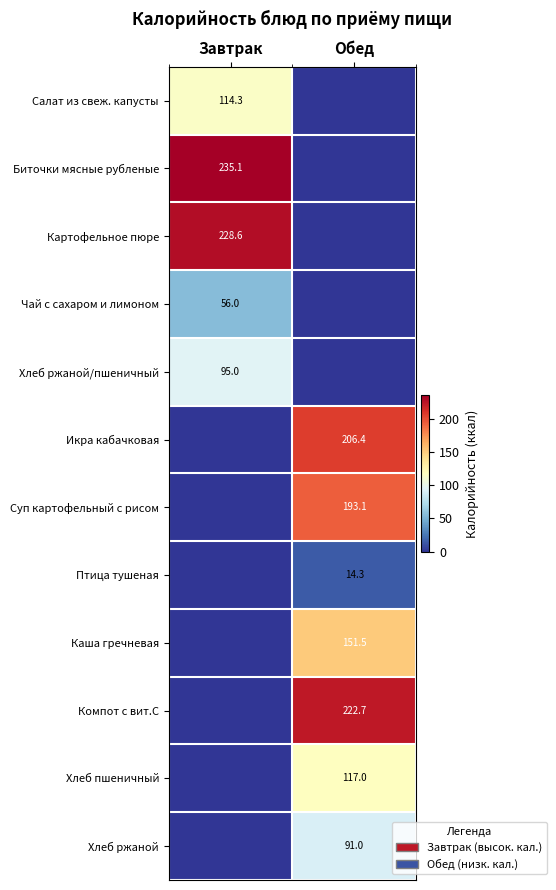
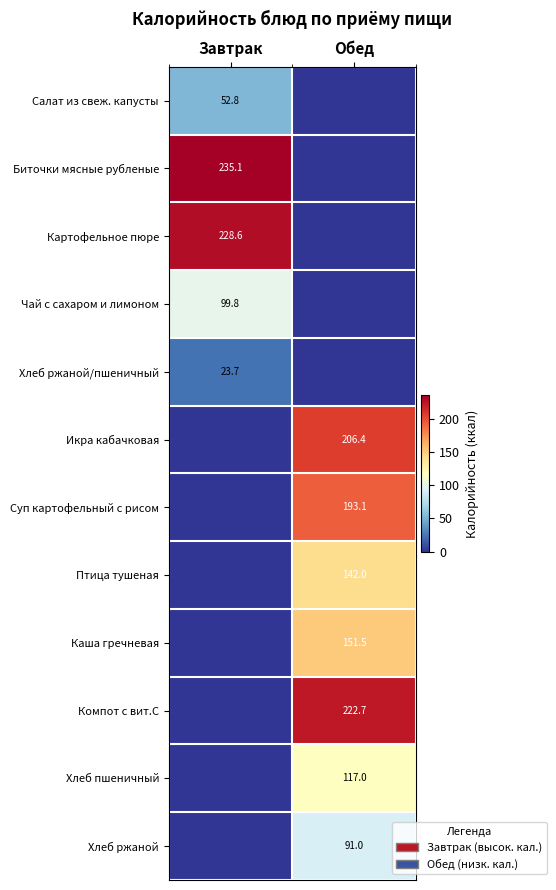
Салат из свеж. капусты, Завтрак: 114.3 -> 52.8
Чай с сахаром и лимоном, Завтрак: 56.0 -> 99.8
Хлеб ржаной/пшеничный, Завтрак: 95.0 -> 23.7
Птица тушеная, Обед: 14.3 -> 142.0
